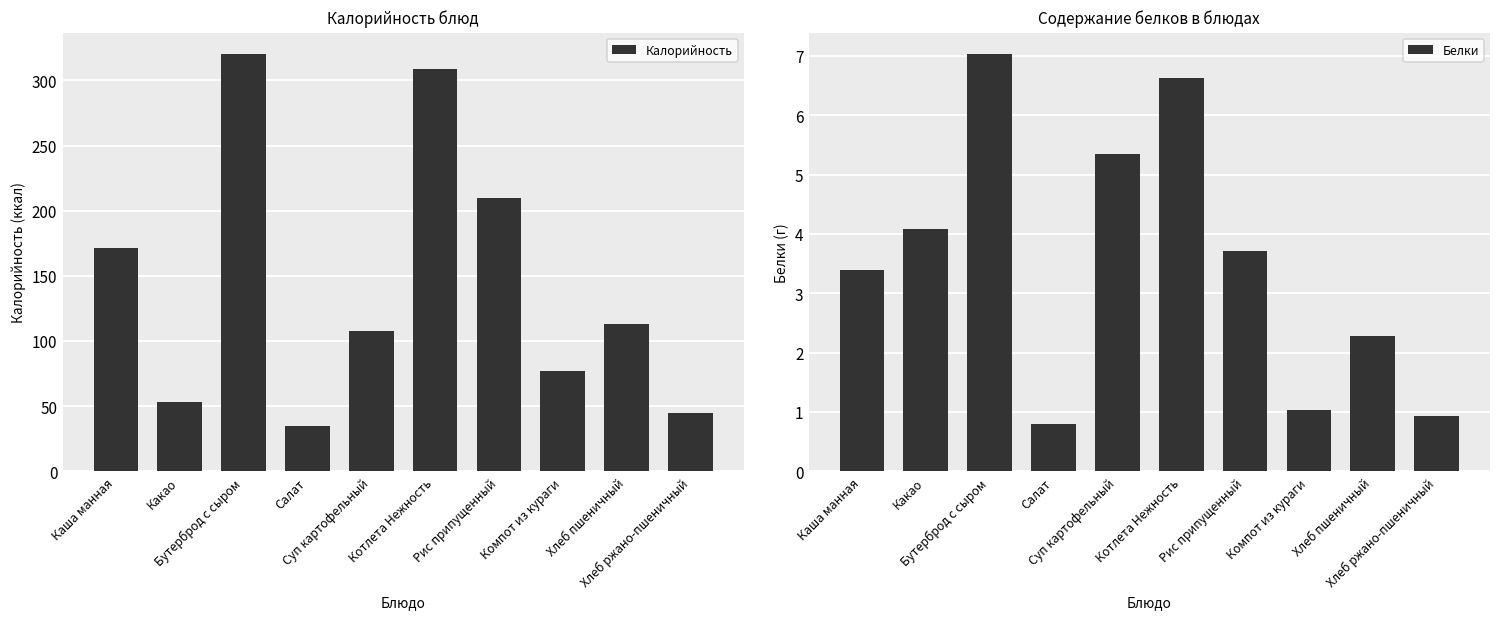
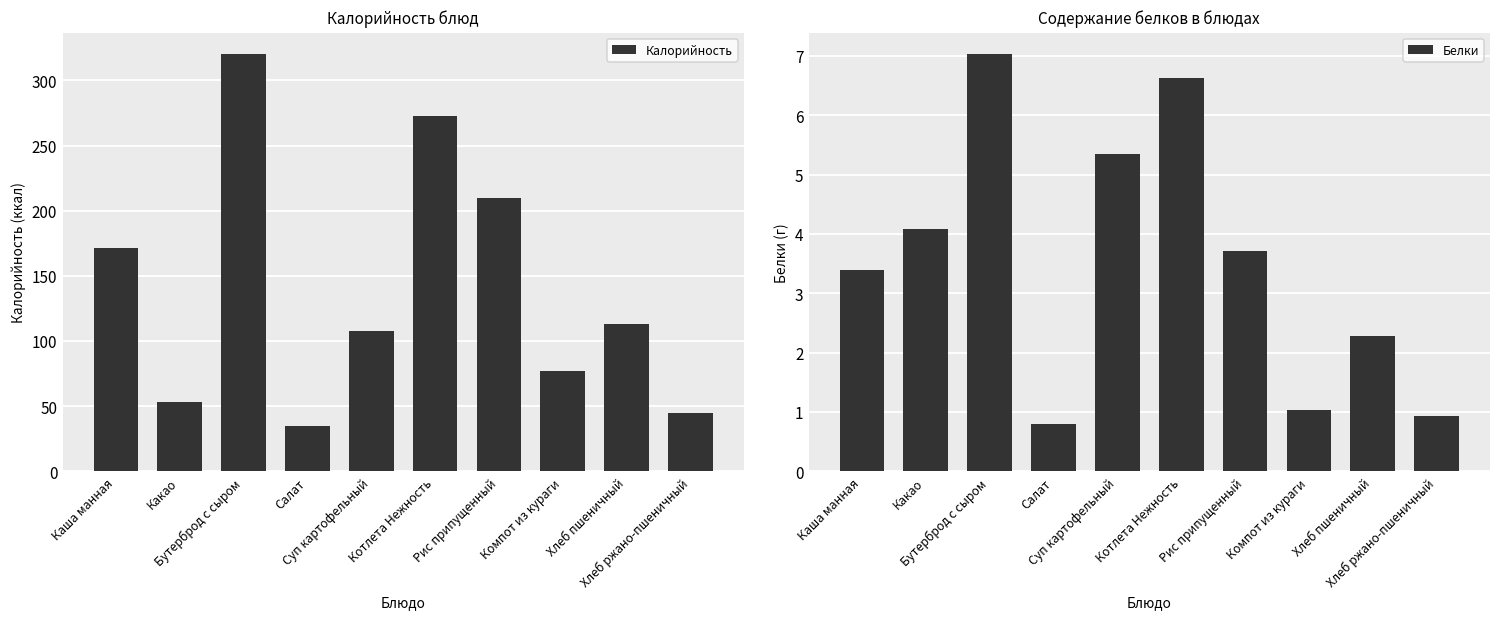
Калорийность блюд, Котлета Нежность: 308 -> 273
